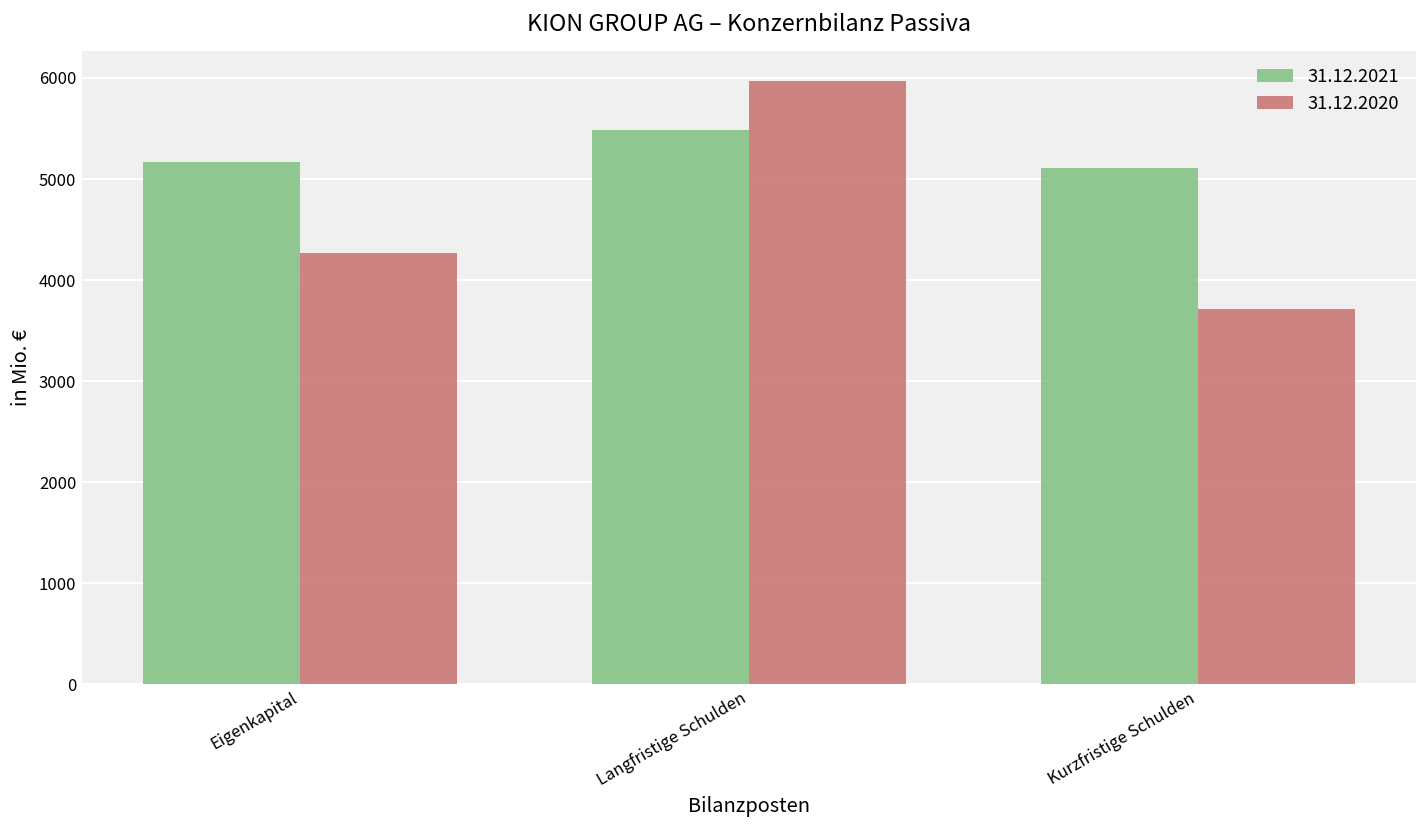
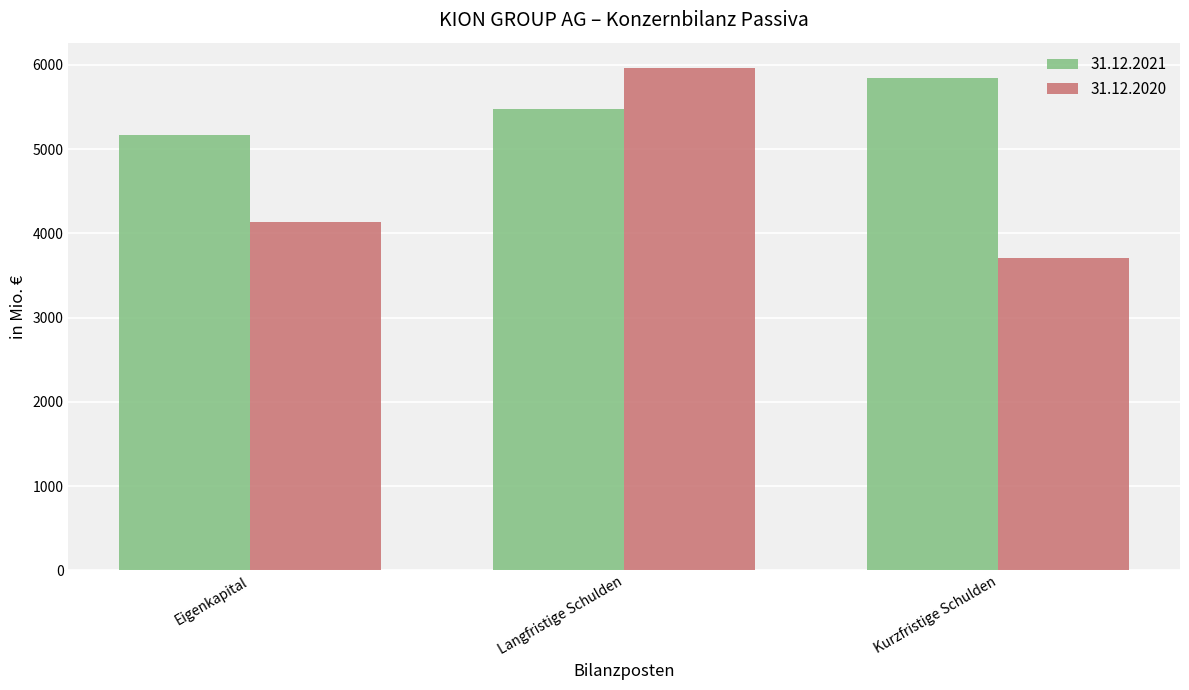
31.12.2020, Eigenkapital: 4300 -> 4100
31.12.2021, Kurzfristige Schulden: 5100 -> 5800
